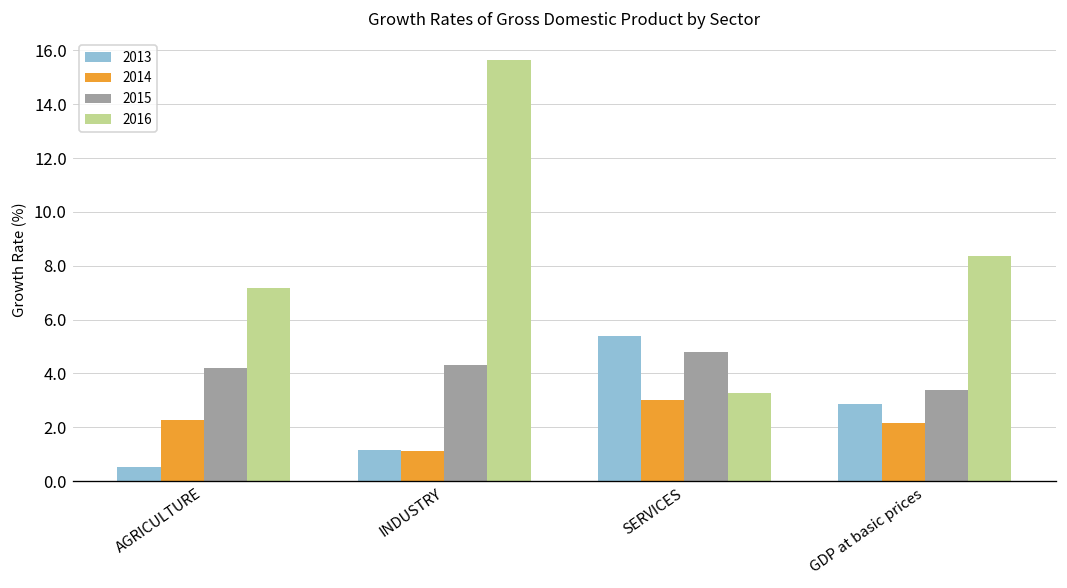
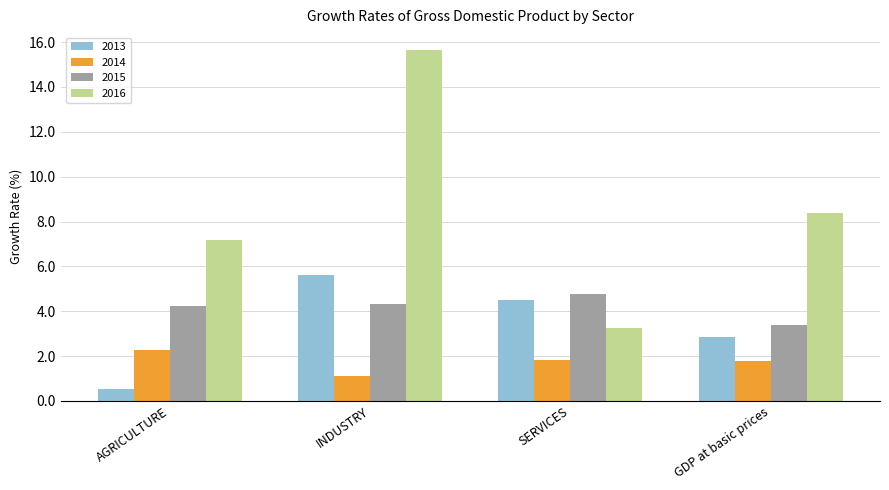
2013, INDUSTRY: 1.1 -> 5.6
2013, SERVICES: 5.4 -> 4.5
2014, SERVICES: 3.0 -> 1.8
2014, GDP at basic prices: 2.2 -> 1.8
